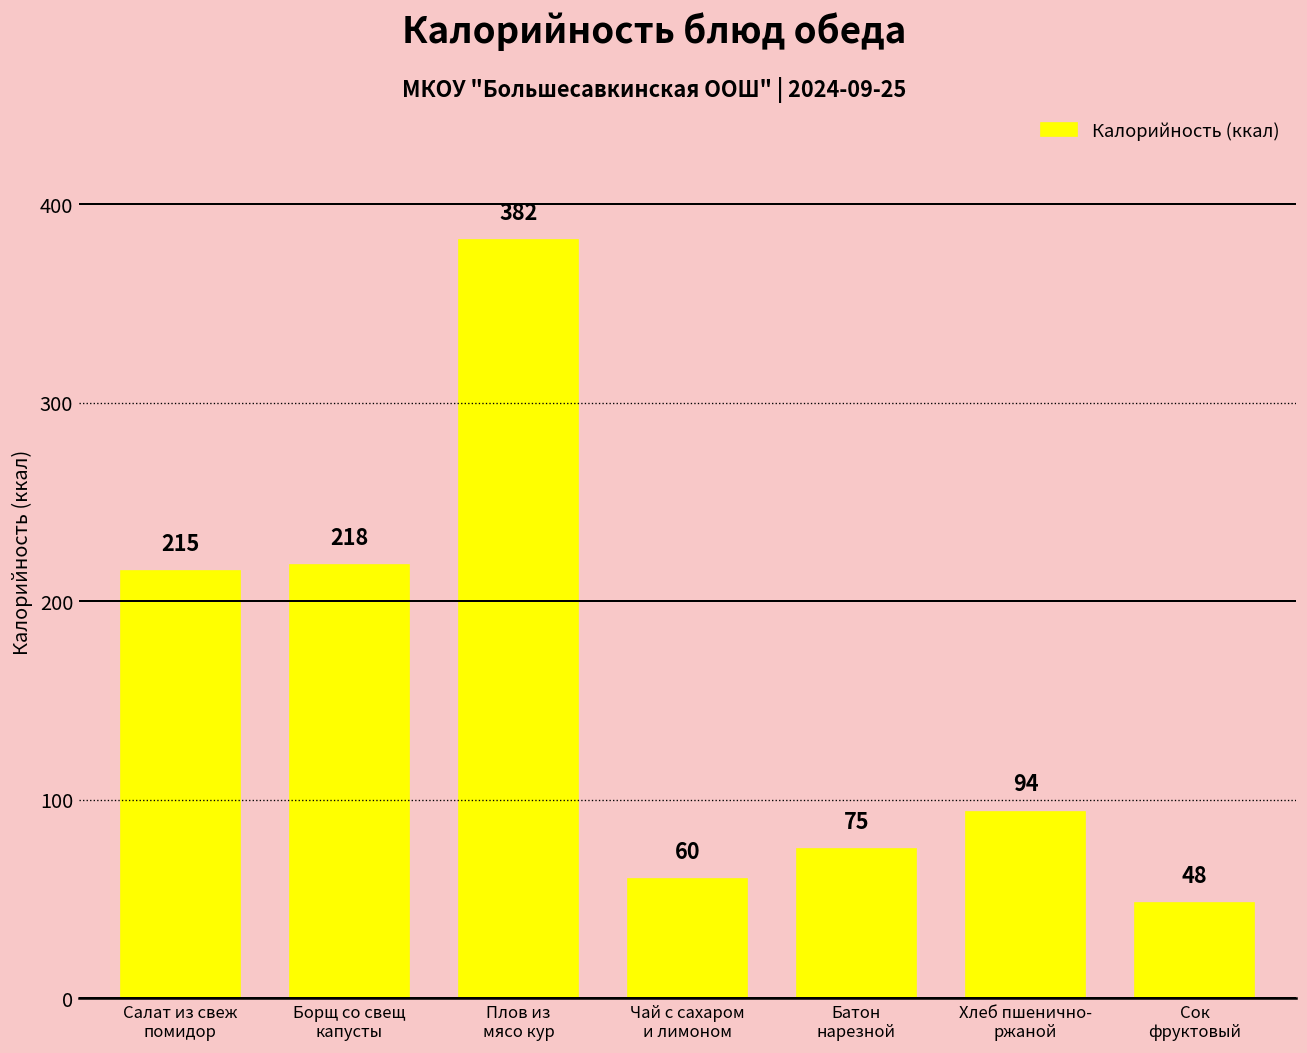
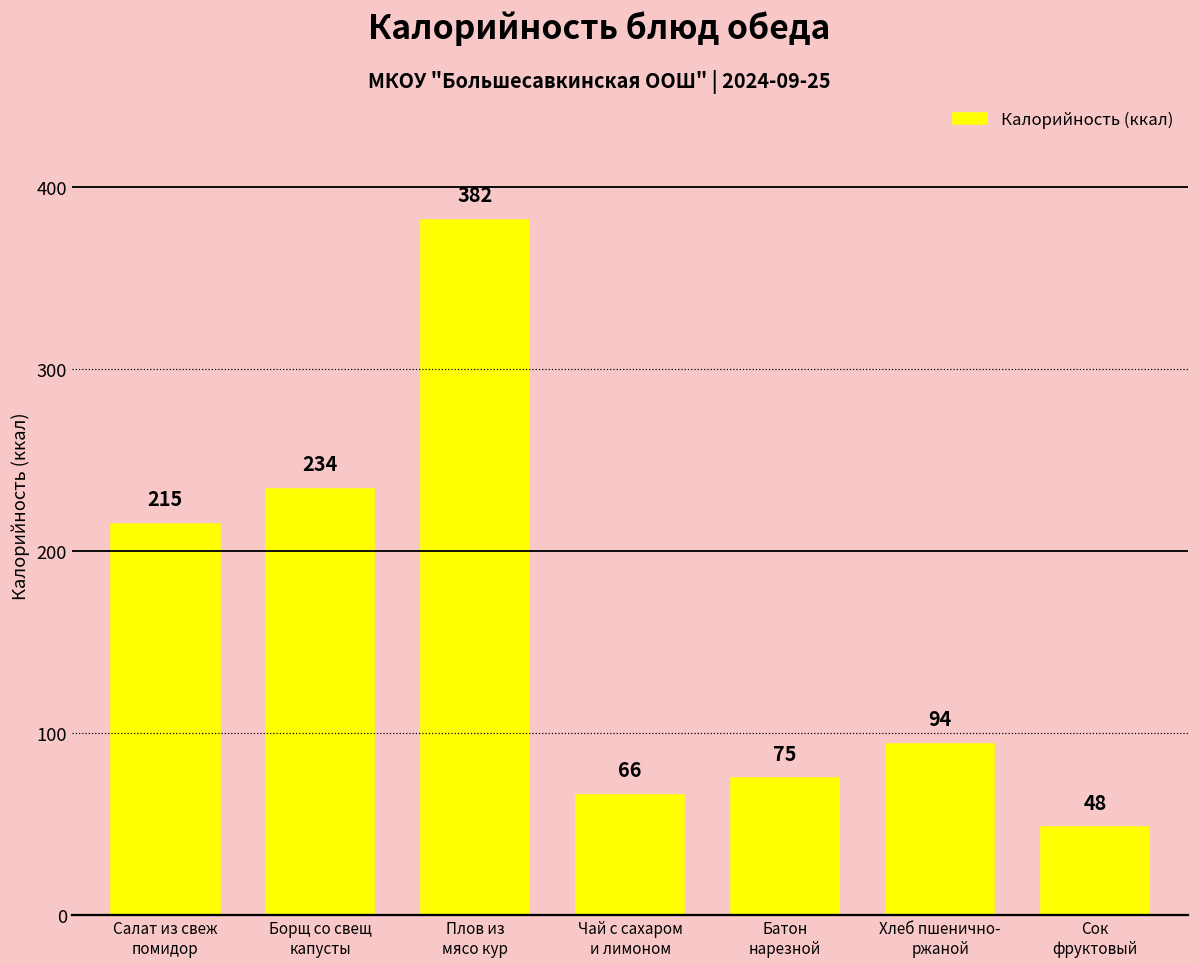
Борщ со свещ капусты: 218 -> 234
Чай с сахаром и лимоном: 60 -> 66
